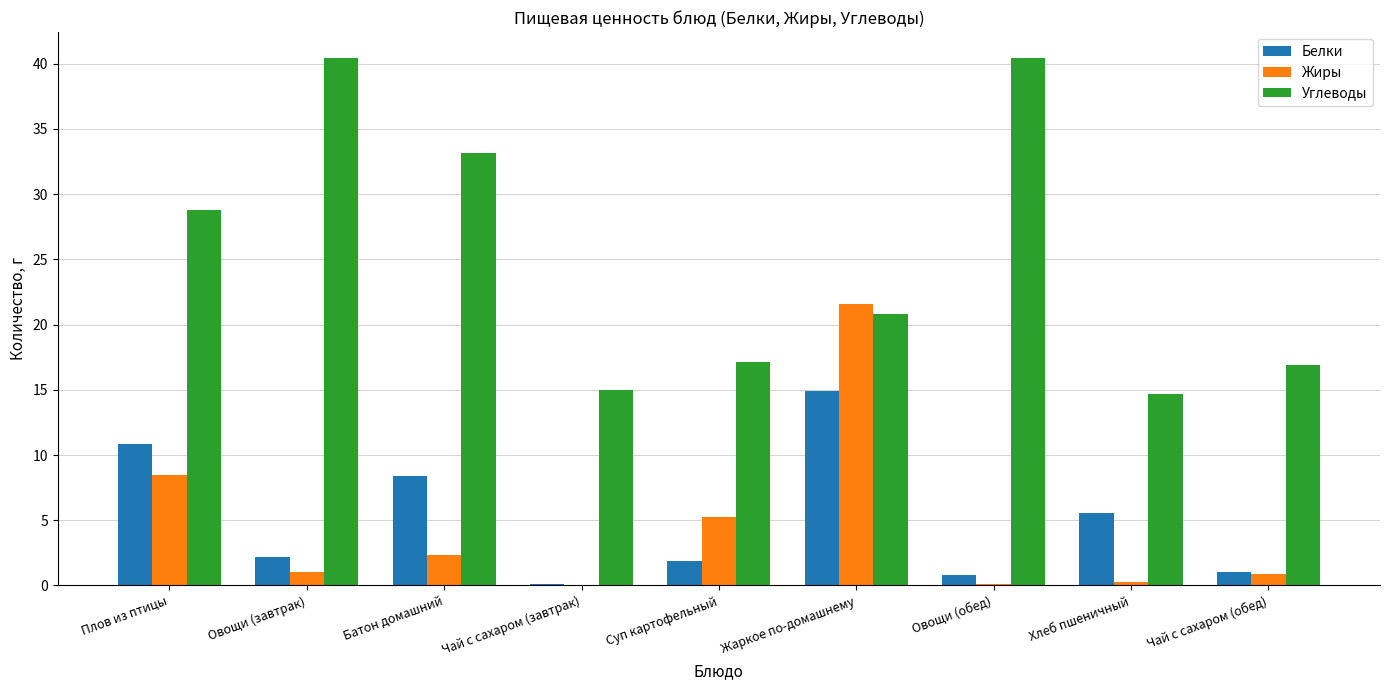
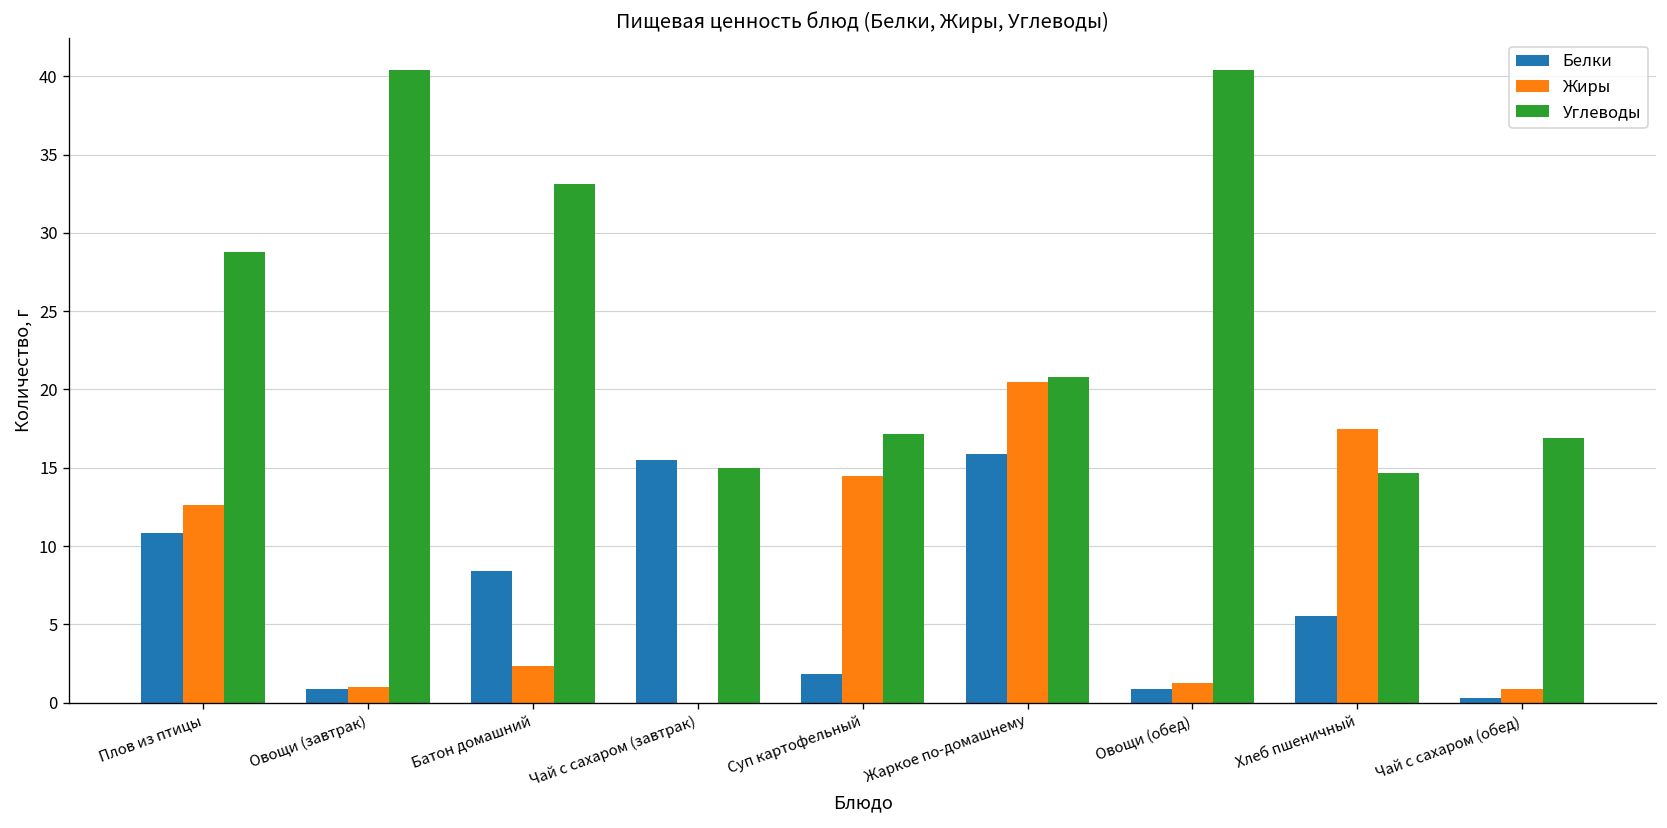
Жиры, Плов из птицы: 8.5 -> 12.6
Белки, Овощи (завтрак): 2.2 -> 0.8
Белки, Чай с сахаром (завтрак): 0.1 -> 15.5
Жиры, Суп картофельный: 5.3 -> 14.5
Белки, Жаркое по-домашнему: 14.9 -> 15.9
Жиры, Жаркое по-домашнему: 21.6 -> 20.5
Жиры, Овощи (обед): 0.1 -> 1.3
Жиры, Хлеб пшеничный: 0.3 -> 17.5
Белки, Чай с сахаром (обед): 1.0 -> 0.3
